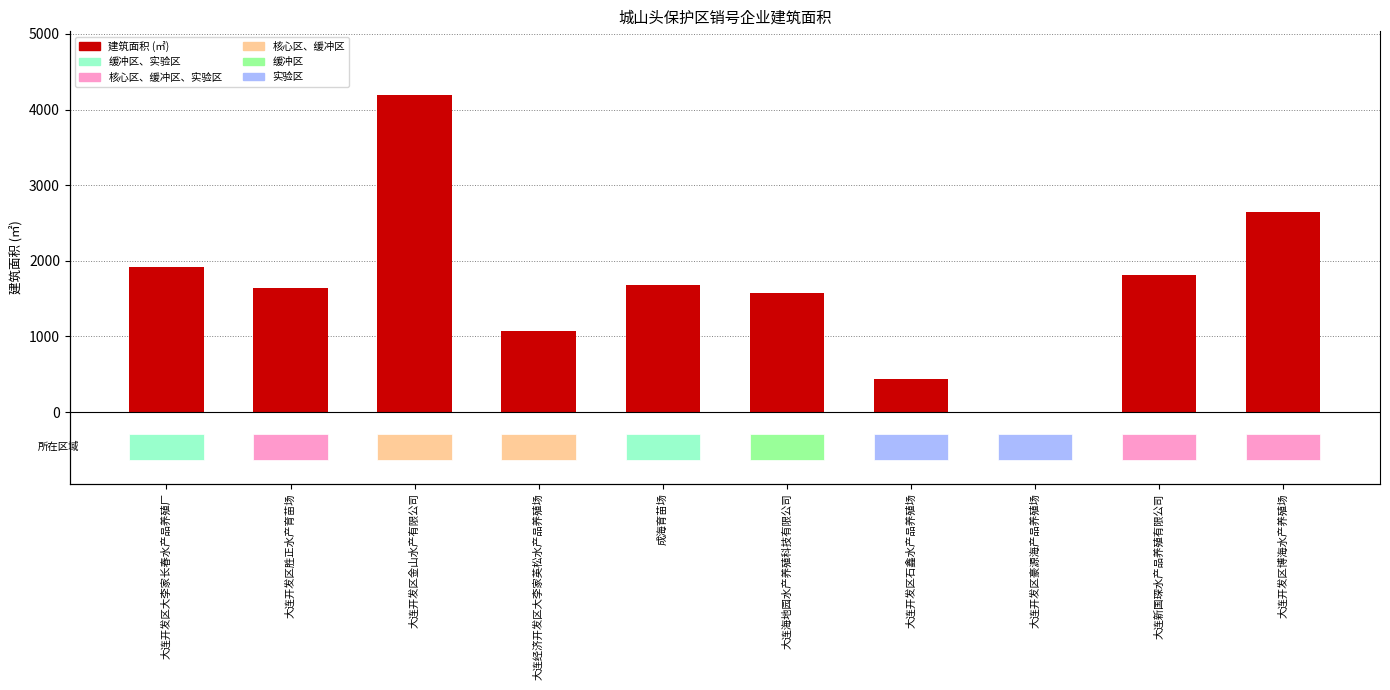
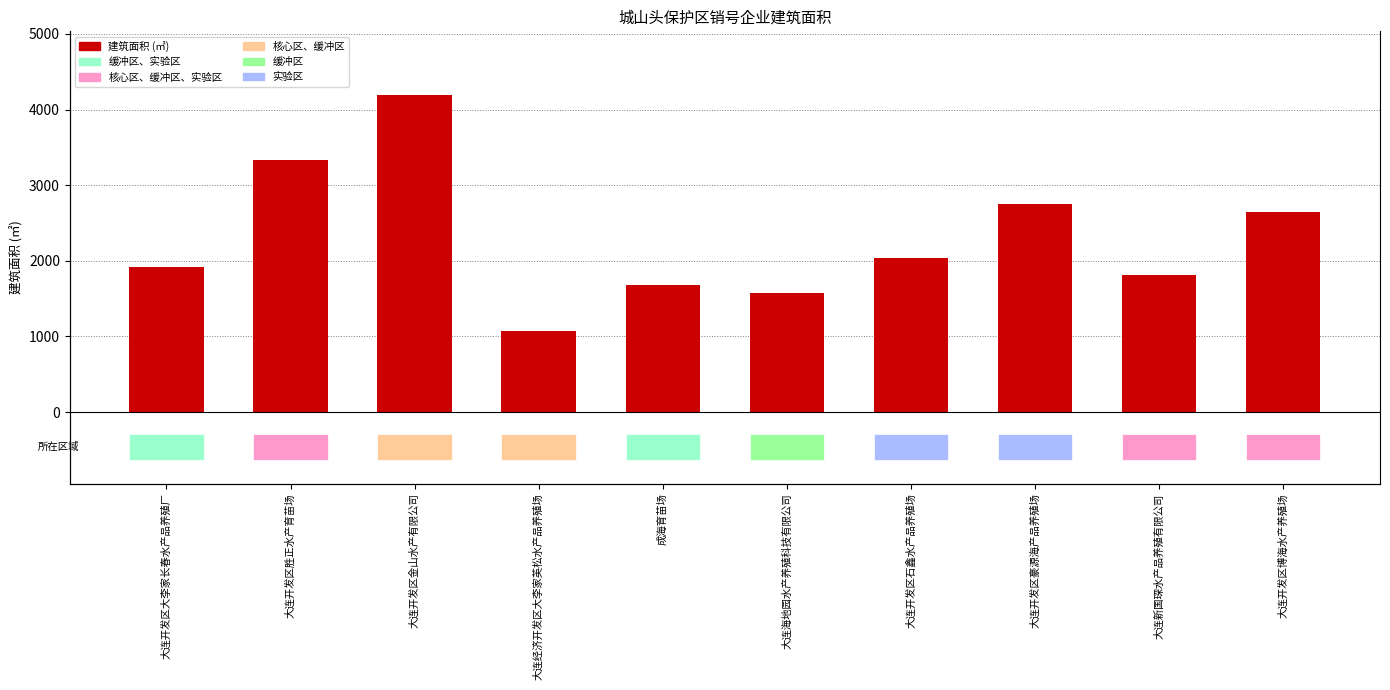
大连开发区胜正水产育苗场: 1600 -> 3300
大连开发区石鑫水产品养殖场: 400 -> 2000
大连开发区豪源海产品养殖场: 0 -> 2800
